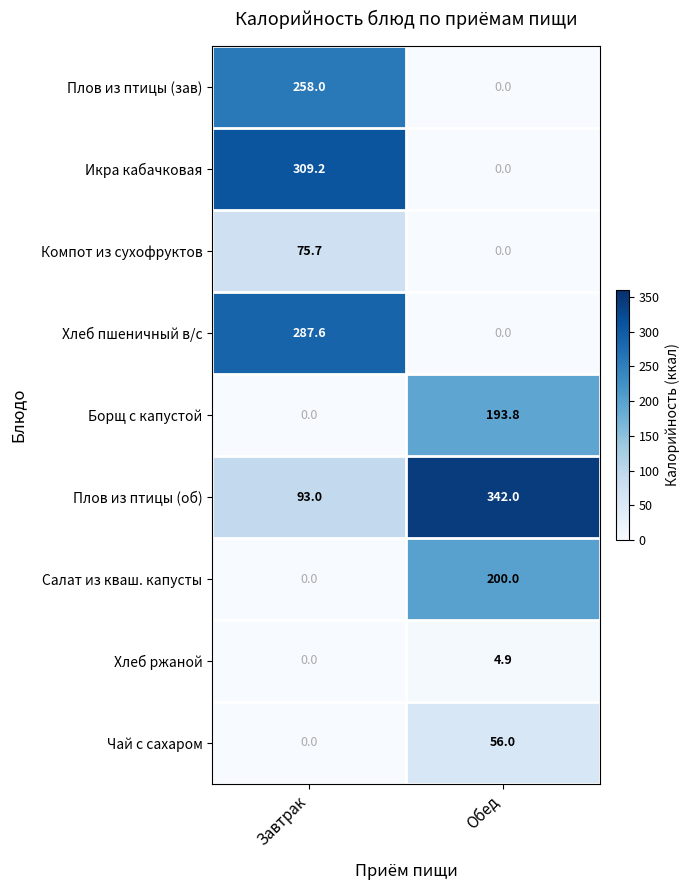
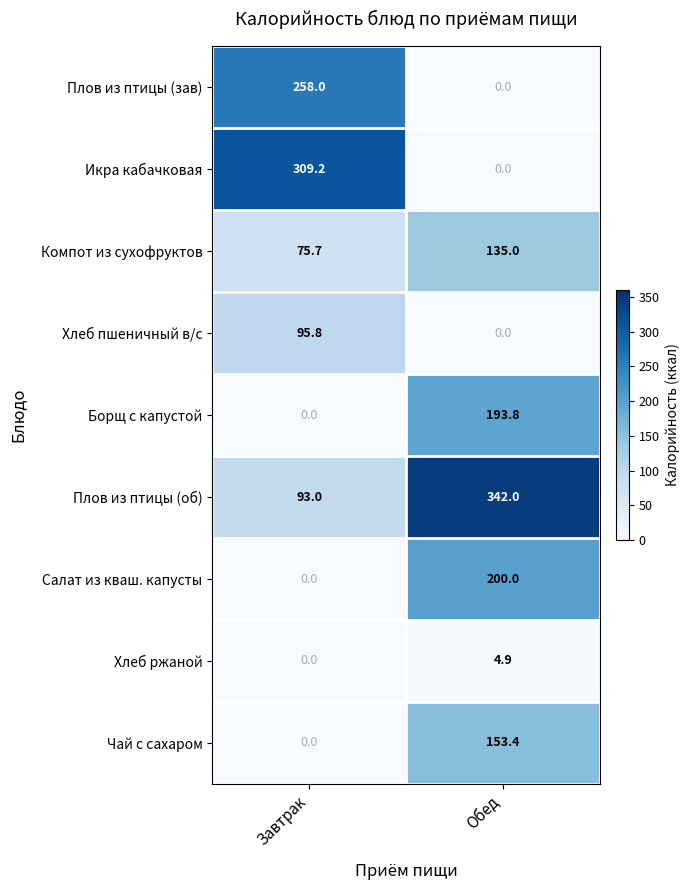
Компот из сухофруктов, Обед: 0.0 -> 135.0
Хлеб пшеничный в/с, Завтрак: 287.6 -> 95.8
Чай с сахаром, Обед: 56.0 -> 153.4
